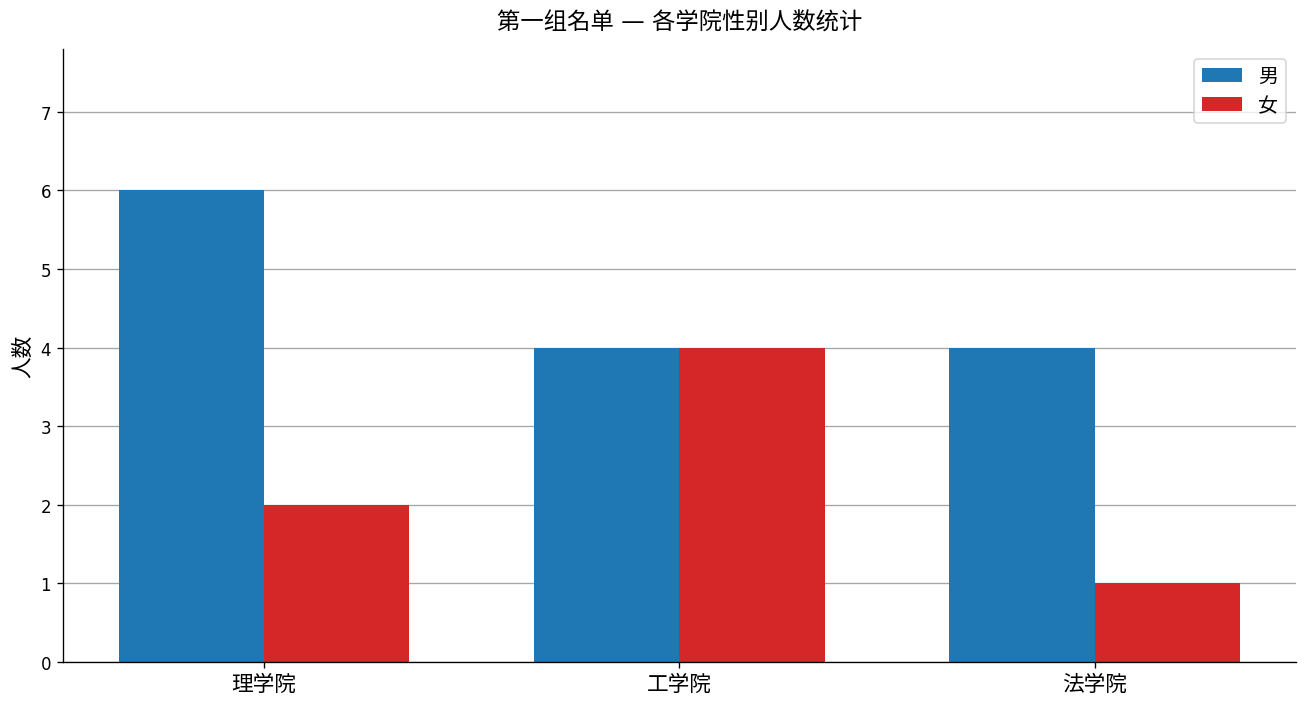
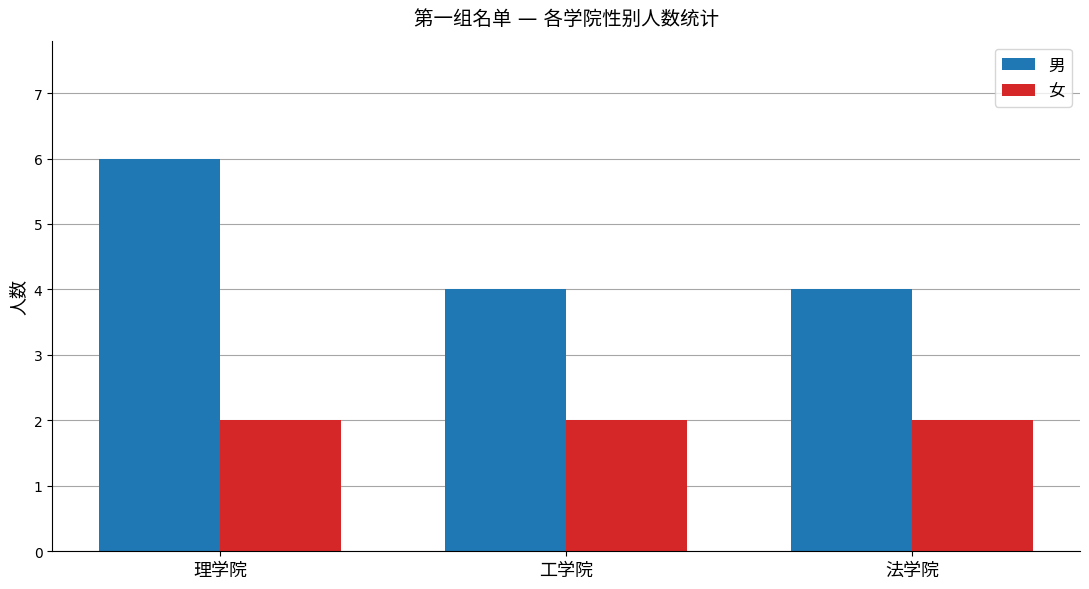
女, 工学院: 4 -> 2
女, 法学院: 1 -> 2
